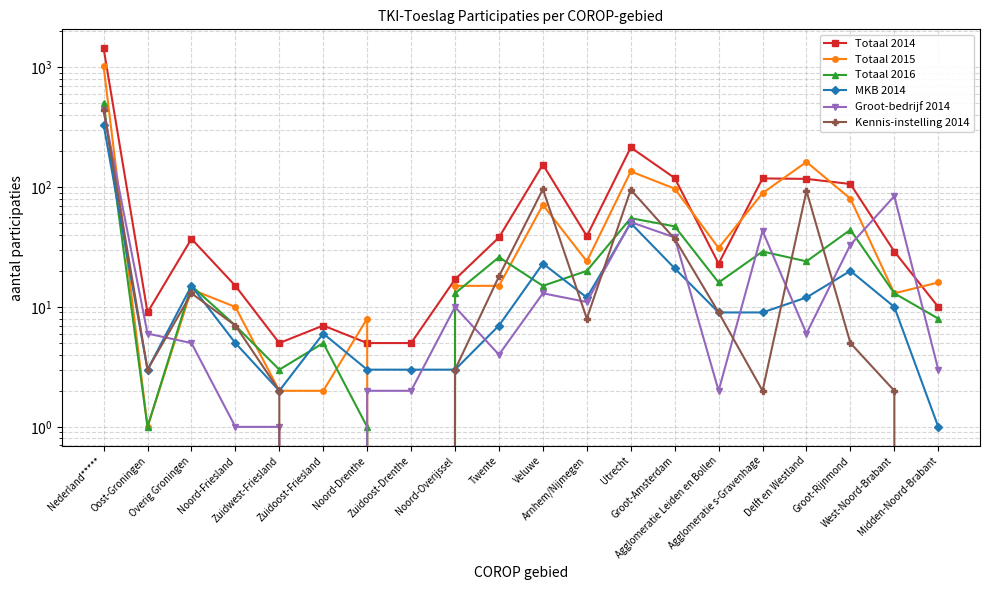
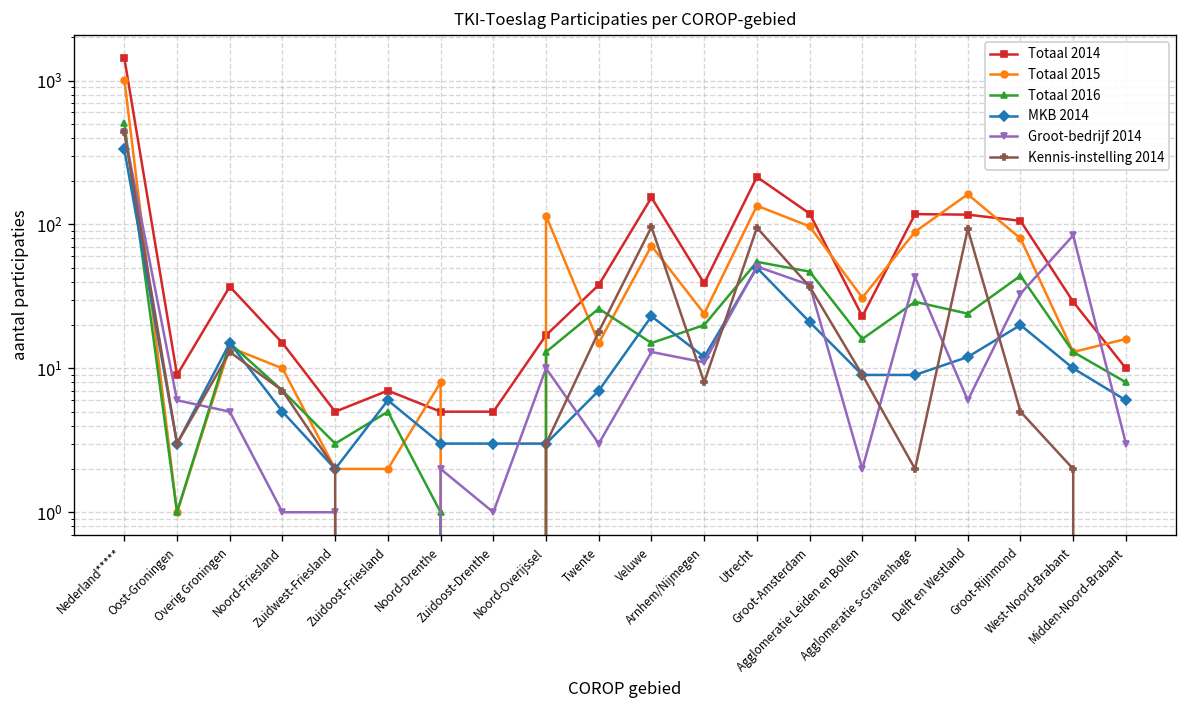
Groot-bedrijf 2014, Zuidoost-Drenthe: 2 -> 1
Totaal 2015, Noord-Overijssel: 15 -> 120
Groot-bedrijf 2014, Twente: 4 -> 3
MKB 2014, Midden-Noord-Brabant: 1 -> 6
